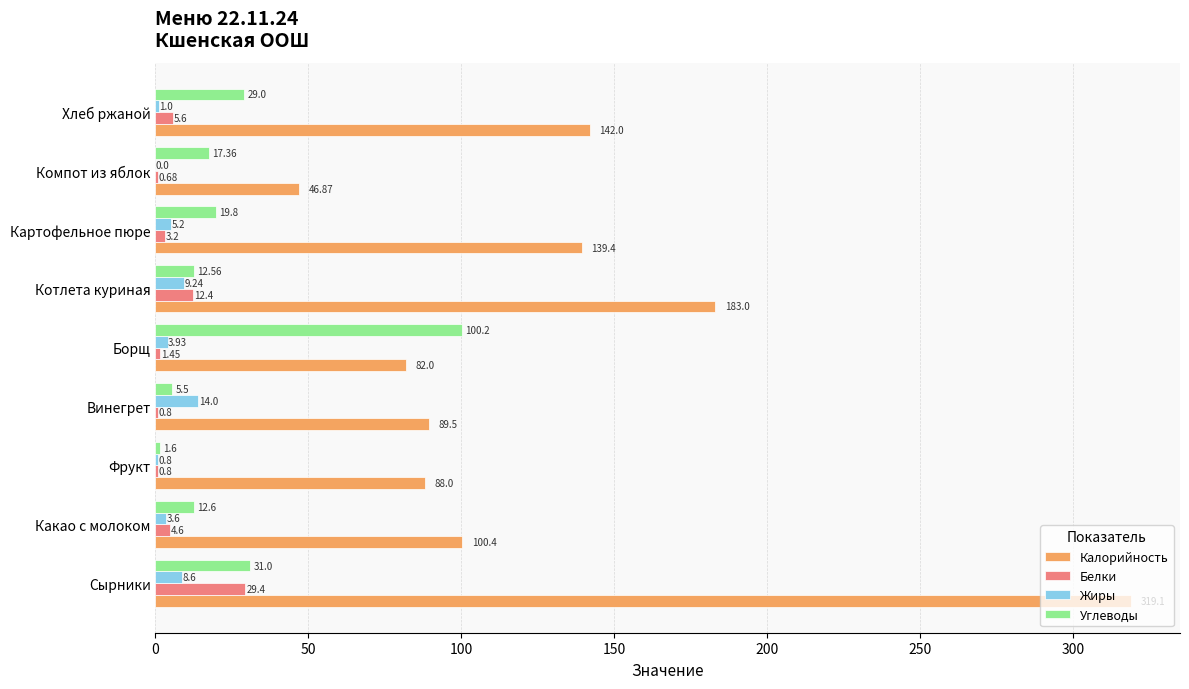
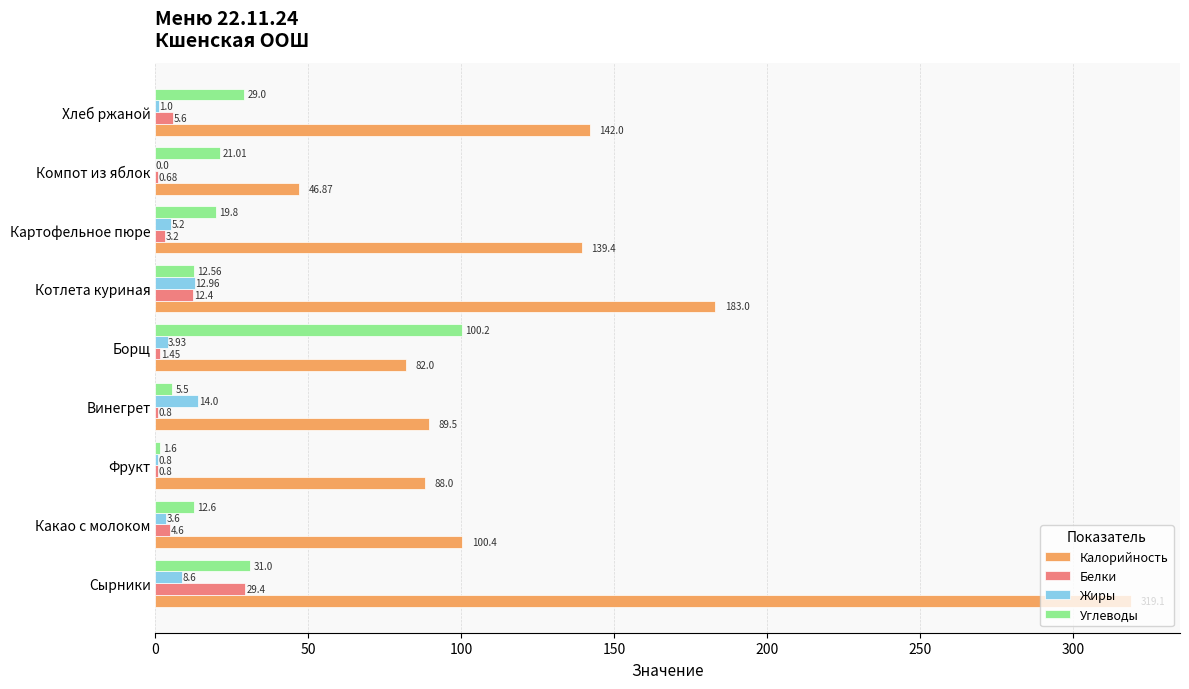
Углеводы, Компот из яблок: 17.36 -> 21.01
Жиры, Котлета куриная: 9.24 -> 12.96
